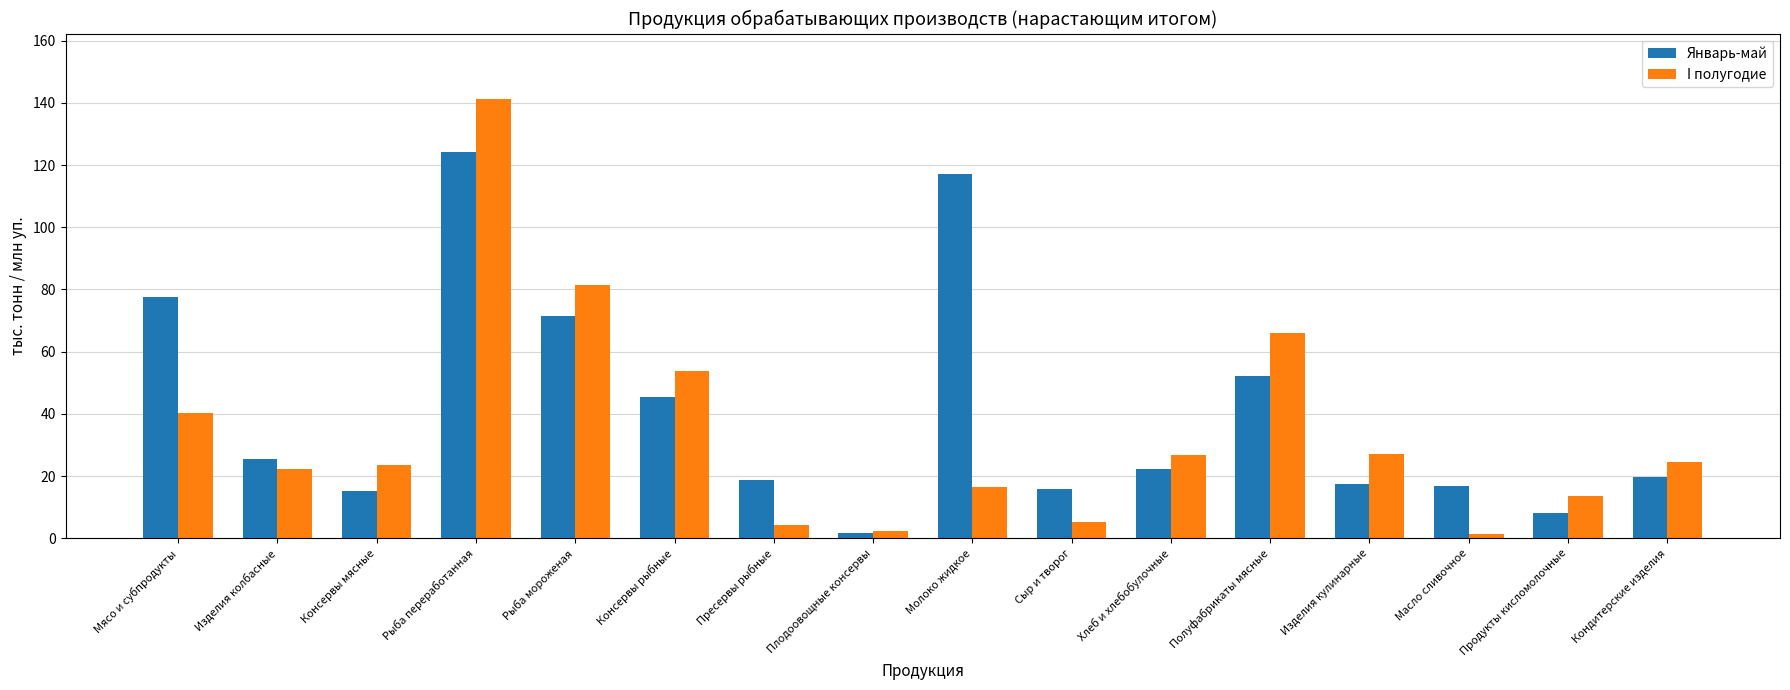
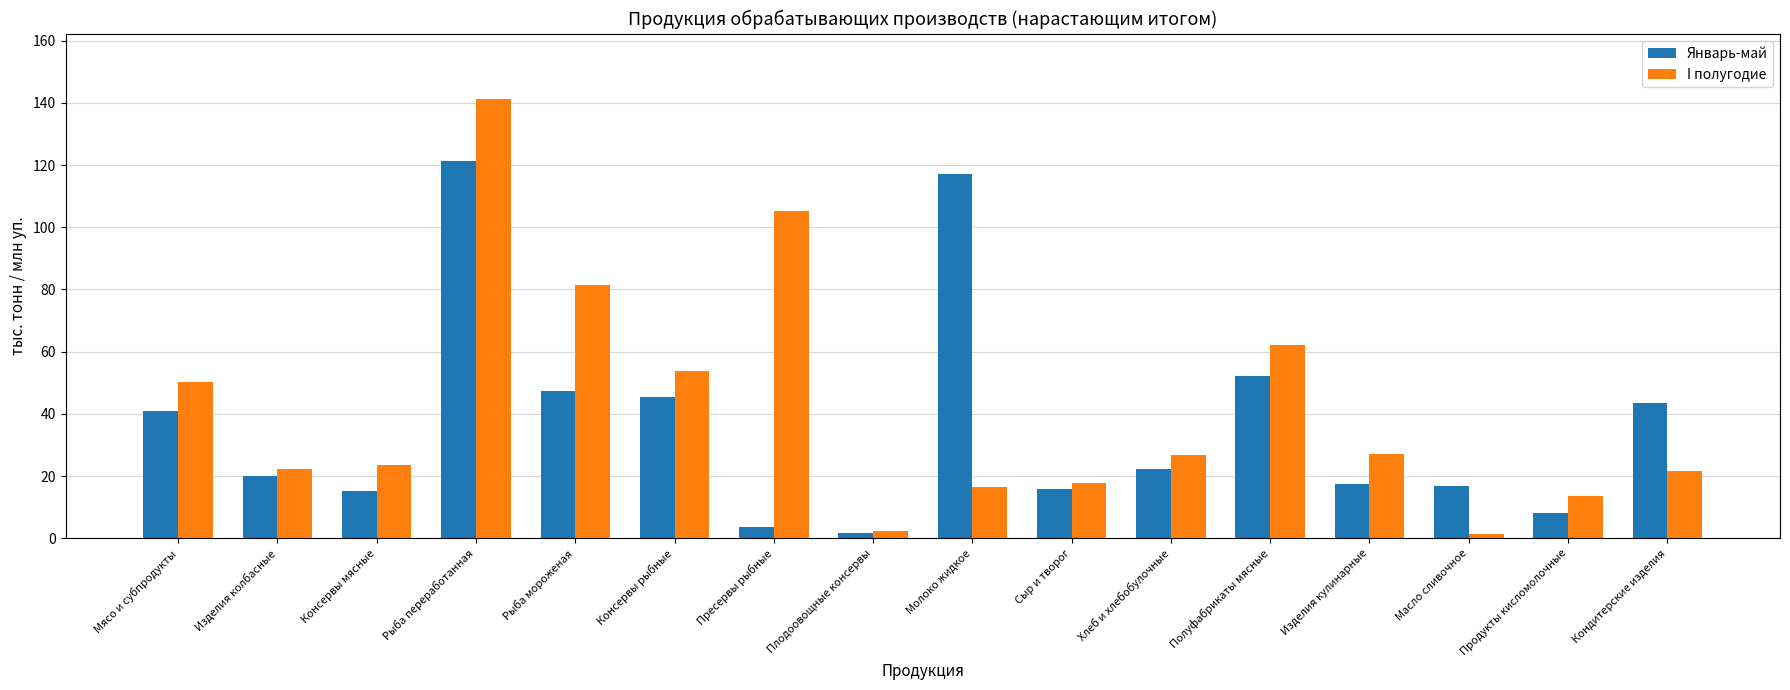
Январь-май, Мясо и субпродукты: 78 -> 41
I полугодие, Мясо и субпродукты: 40 -> 50
Январь-май, Изделия колбасные: 26 -> 20
Январь-май, Рыба переработанная: 124 -> 121
Январь-май, Рыба мороженая: 72 -> 47
Январь-май, Пресервы рыбные: 19 -> 4
I полугодие, Пресервы рыбные: 4 -> 105
I полугодие, Сыр и творог: 5 -> 18
I полугодие, Полуфабрикаты мясные: 66 -> 62
Январь-май, Кондитерские изделия: 20 -> 44
I полугодие, Кондитерские изделия: 25 -> 22
